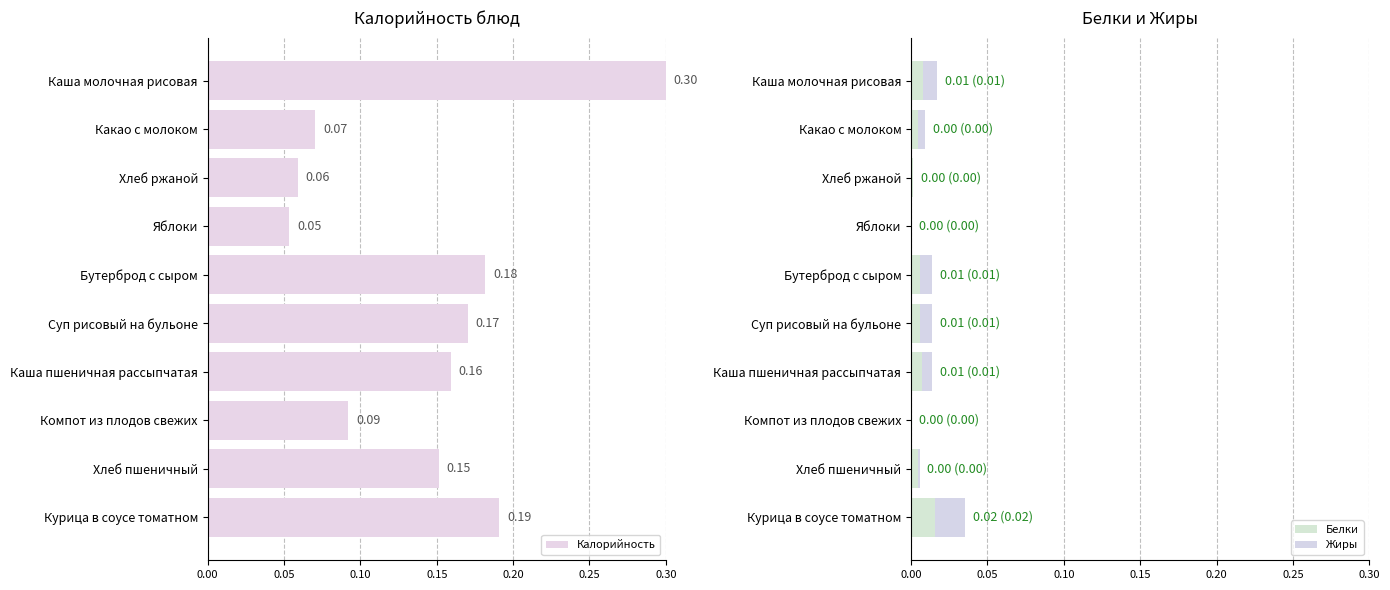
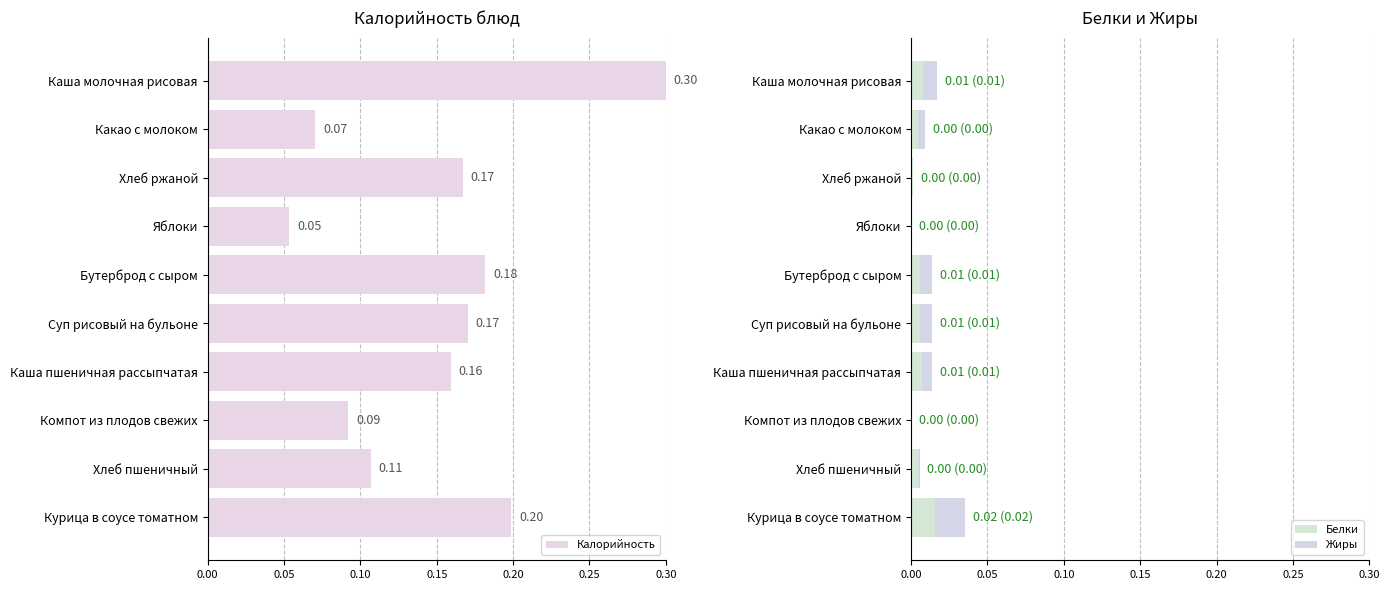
Калорийность блюд, Хлеб ржаной: 0.06 -> 0.17
Калорийность блюд, Хлеб пшеничный: 0.15 -> 0.11
Калорийность блюд, Курица в соусе томатном: 0.19 -> 0.20
